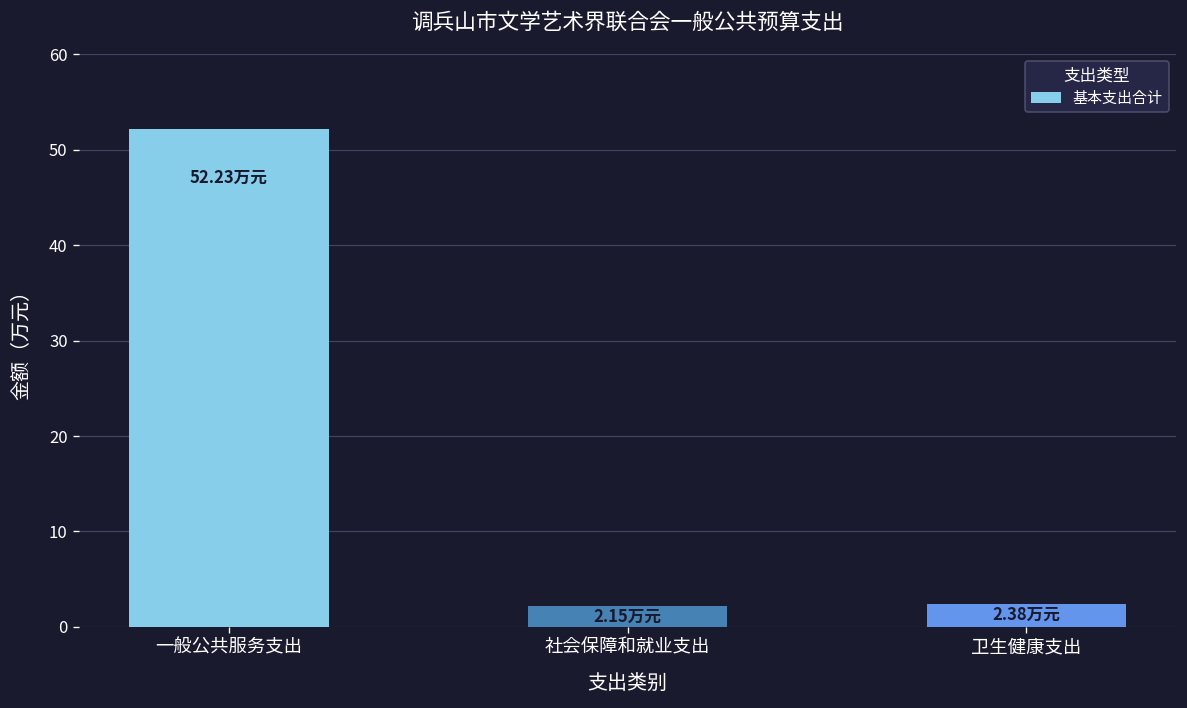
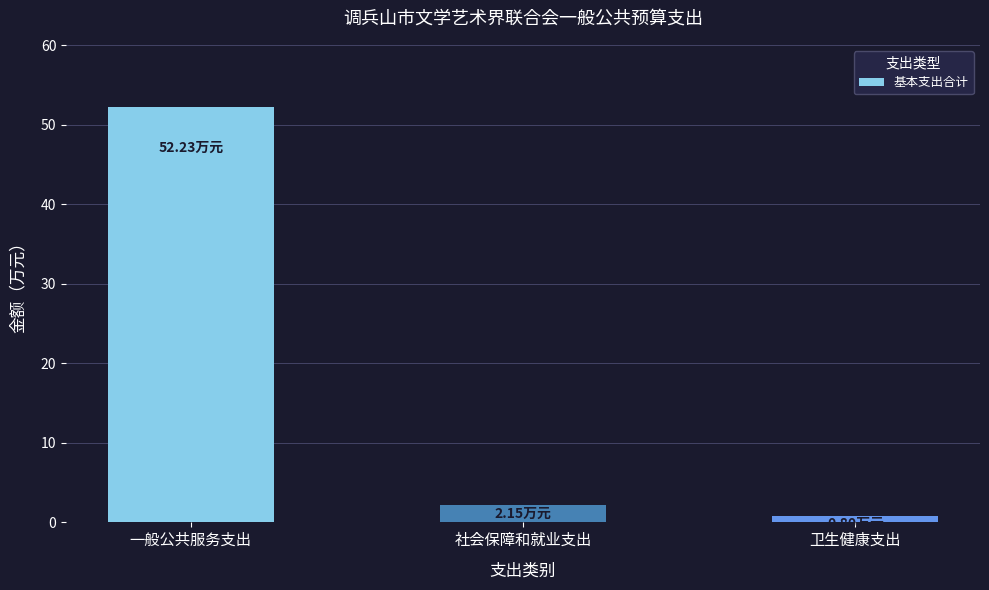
卫生健康支出: 2 -> 1
